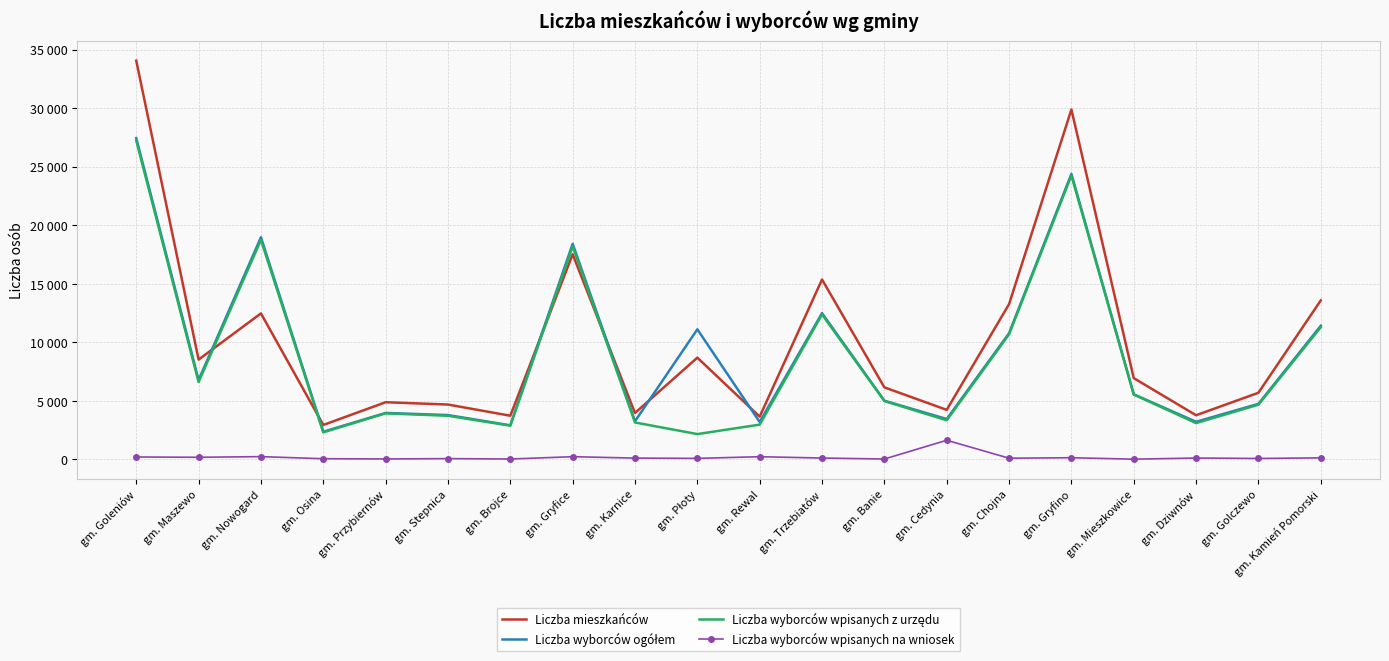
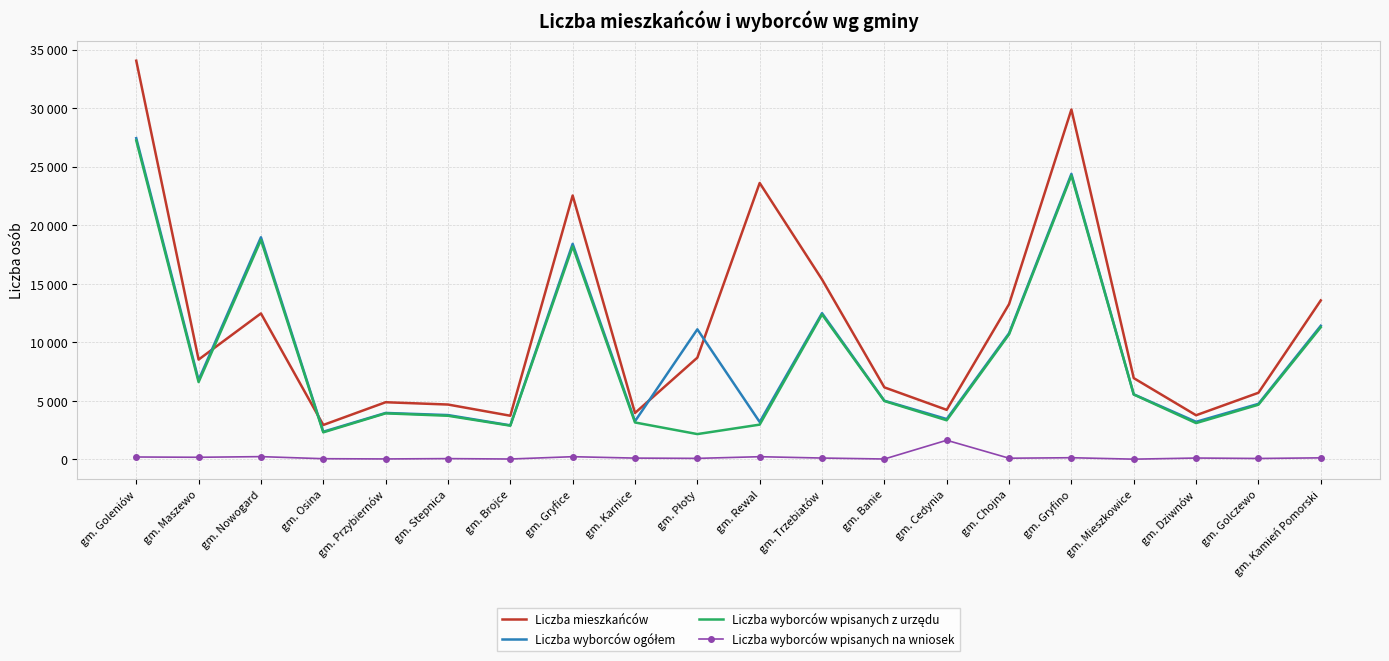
Liczba mieszkańców, gm. Gryfice: 17500 -> 22500
Liczba mieszkańców, gm. Rewal: 3600 -> 23600
